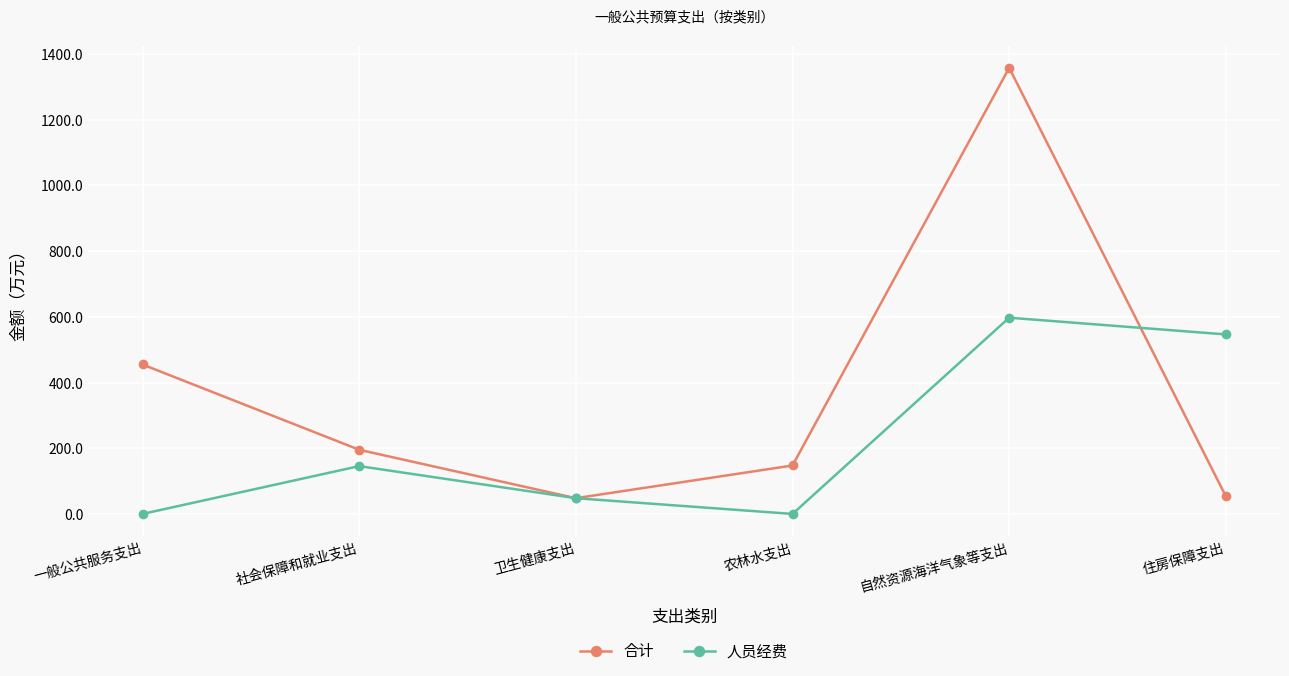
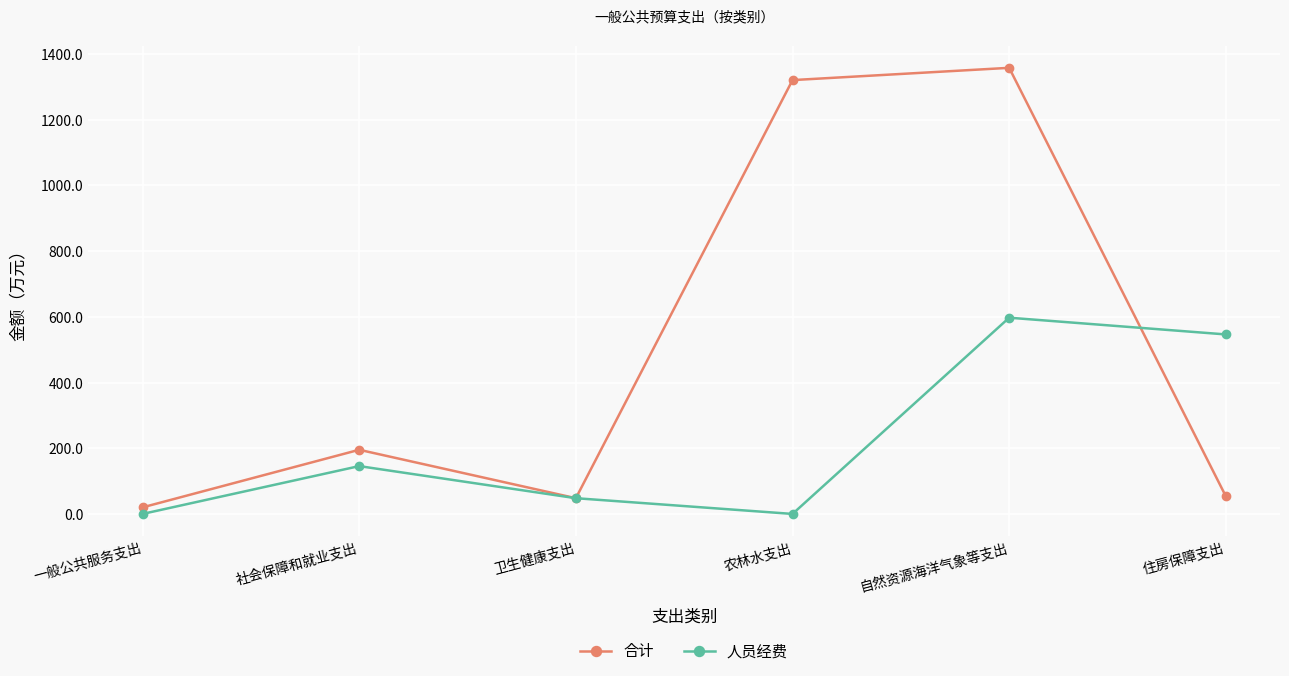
合计, 一般公共服务支出: 460 -> 20
合计, 农林水支出: 150 -> 1320
